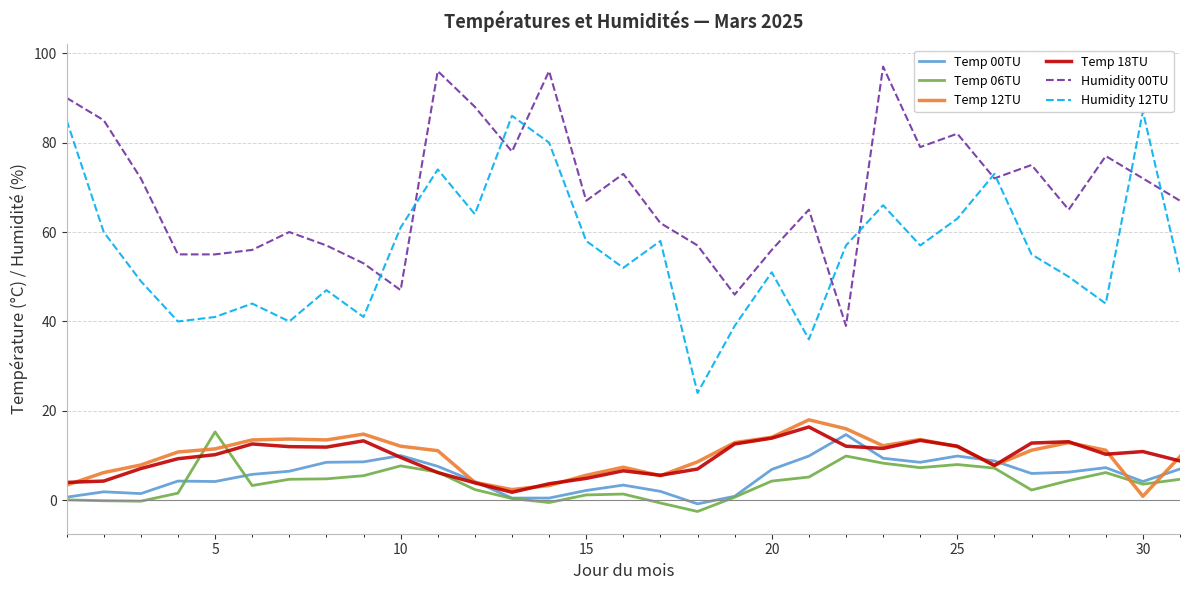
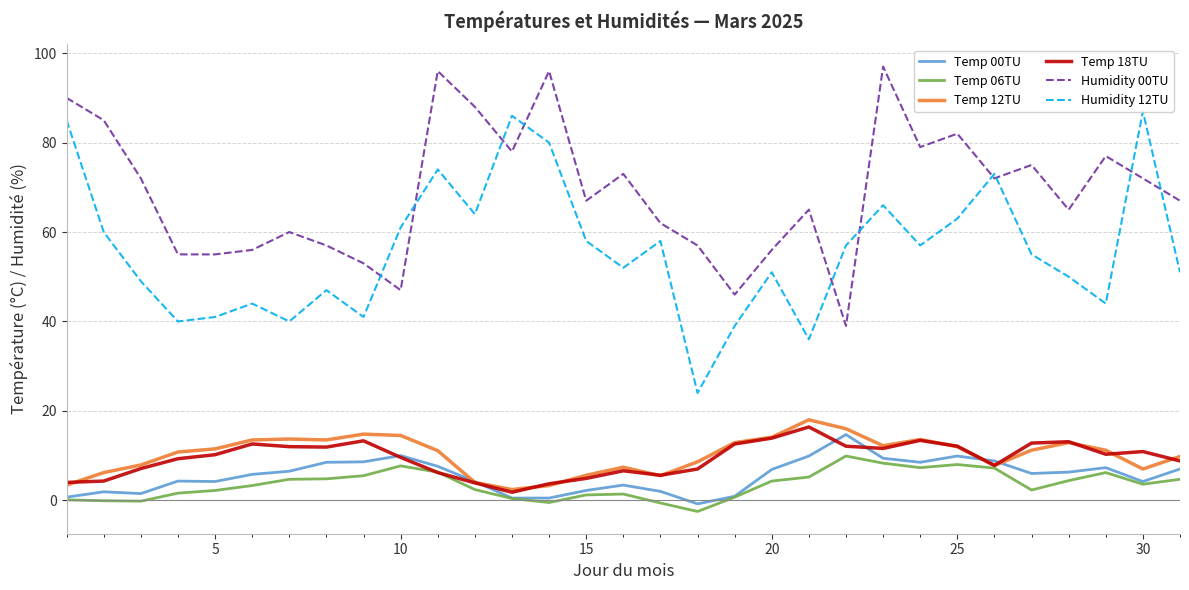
Temp 06TU, 5: 15 -> 2
Temp 12TU, 10: 12 -> 15
Temp 12TU, 30: 1 -> 7
